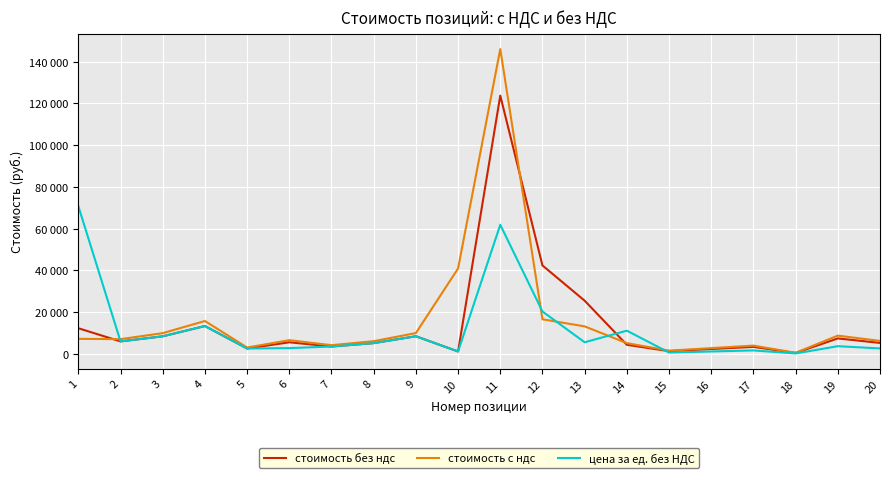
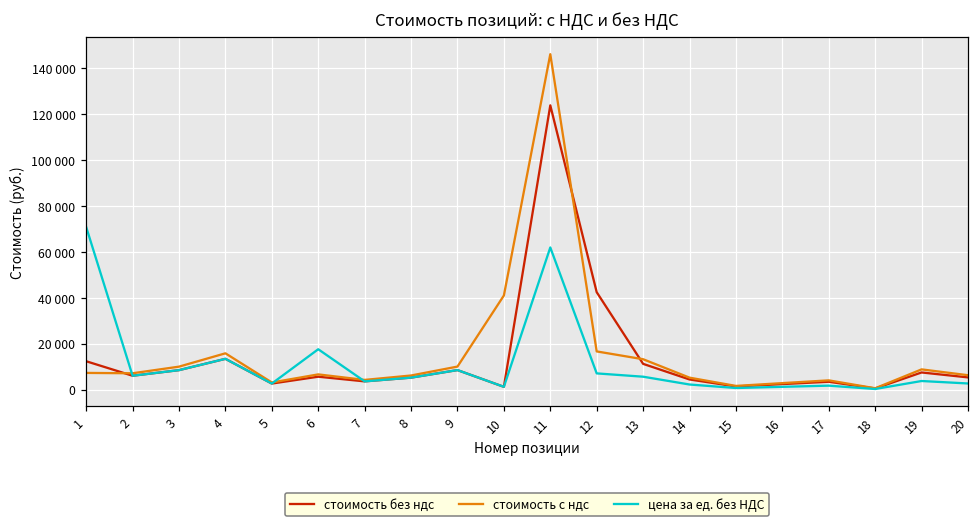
цена за ед. без НДС, 6: 3000 -> 18000
цена за ед. без НДС, 12: 20000 -> 7000
стоимость без ндс, 13: 26000 -> 11000
цена за ед. без НДС, 14: 11000 -> 2000
